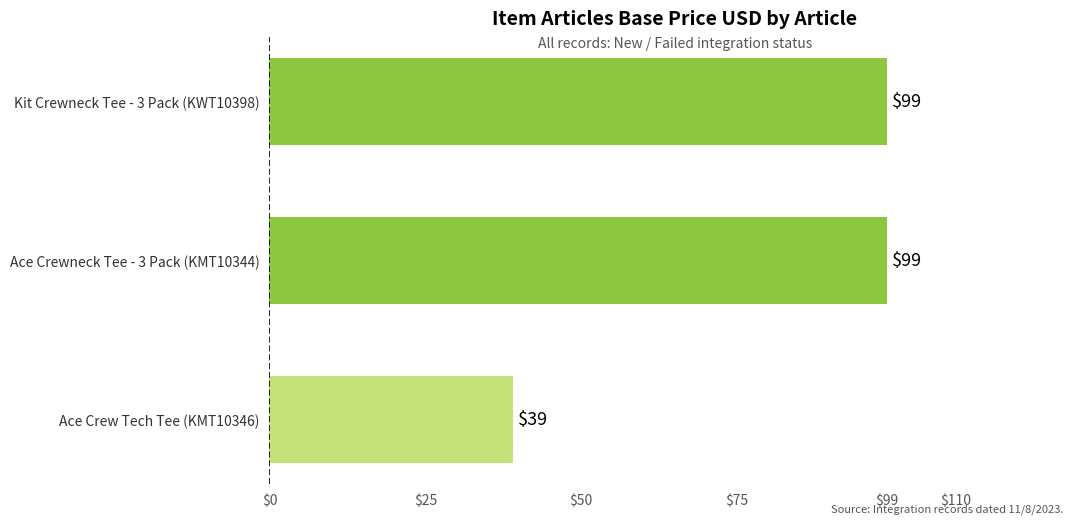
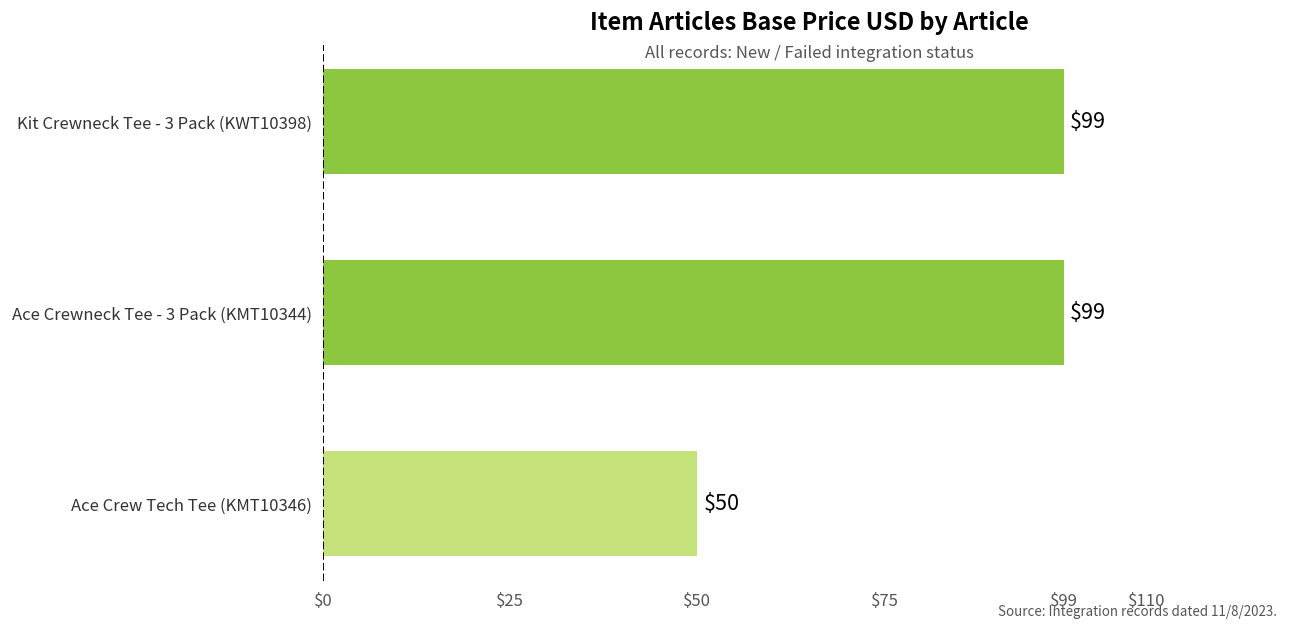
Ace Crew Tech Tee (KMT10346): $39 -> $50
